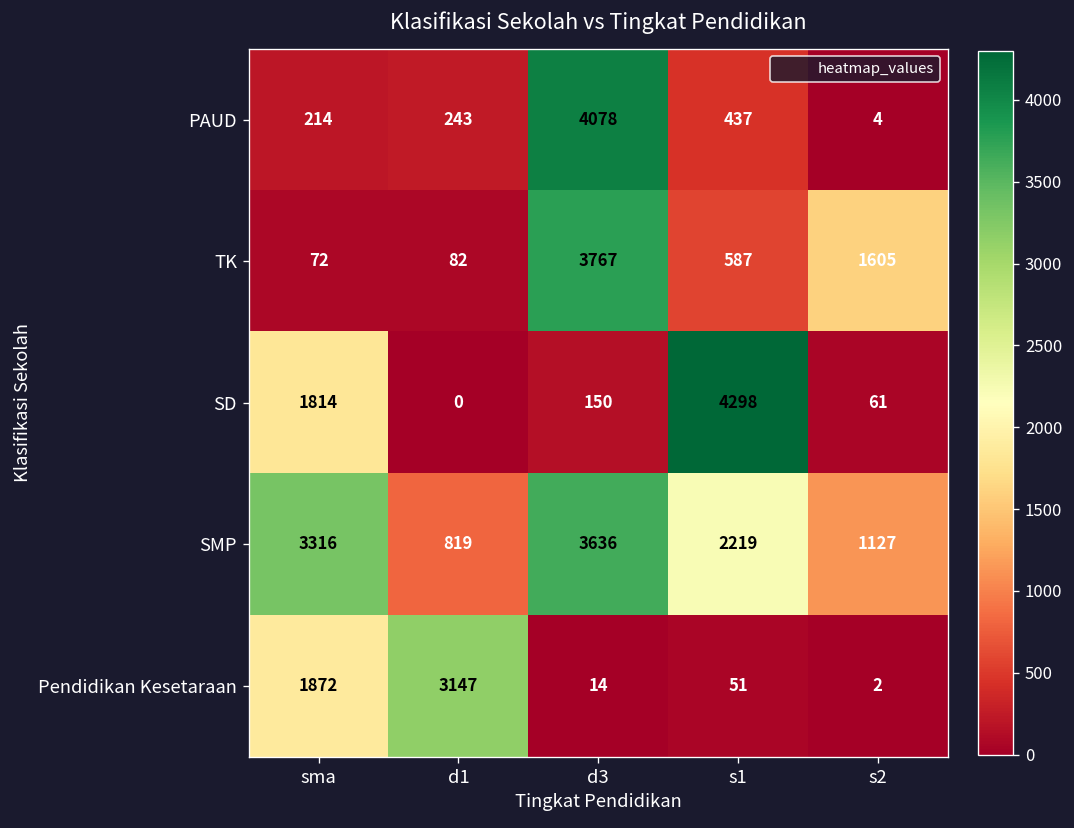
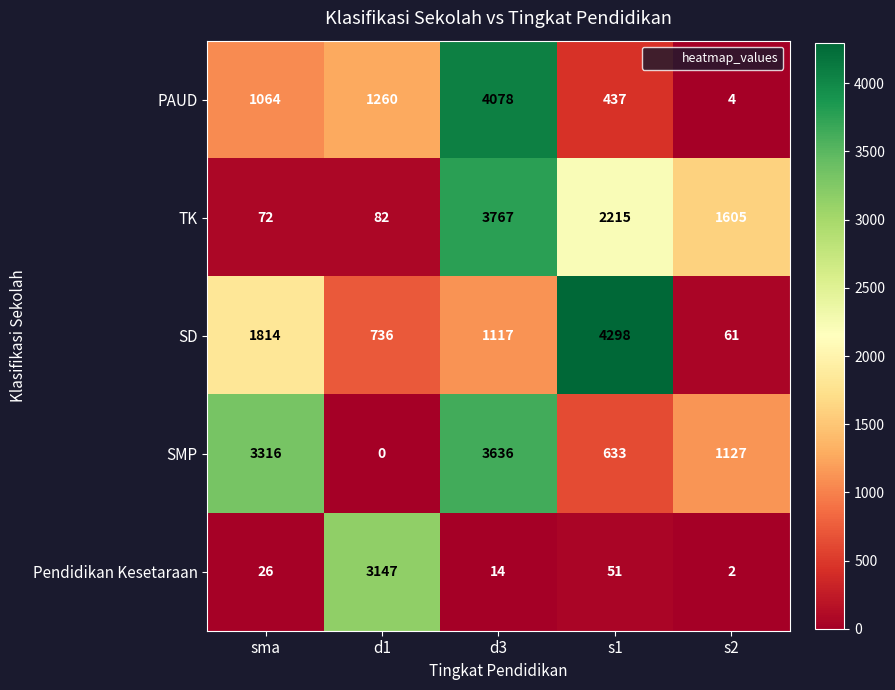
PAUD, sma: 214 -> 1064
PAUD, d1: 243 -> 1260
TK, s1: 587 -> 2215
SD, d1: 0 -> 736
SD, d3: 150 -> 1117
SMP, d1: 819 -> 0
SMP, s1: 2219 -> 633
Pendidikan Kesetaraan, sma: 1872 -> 26
